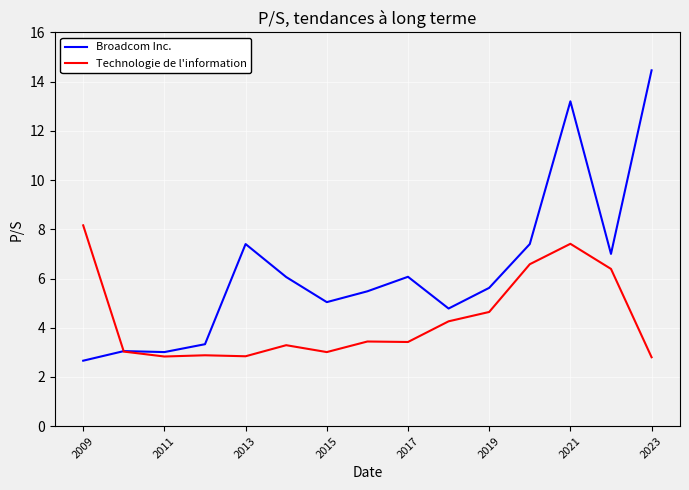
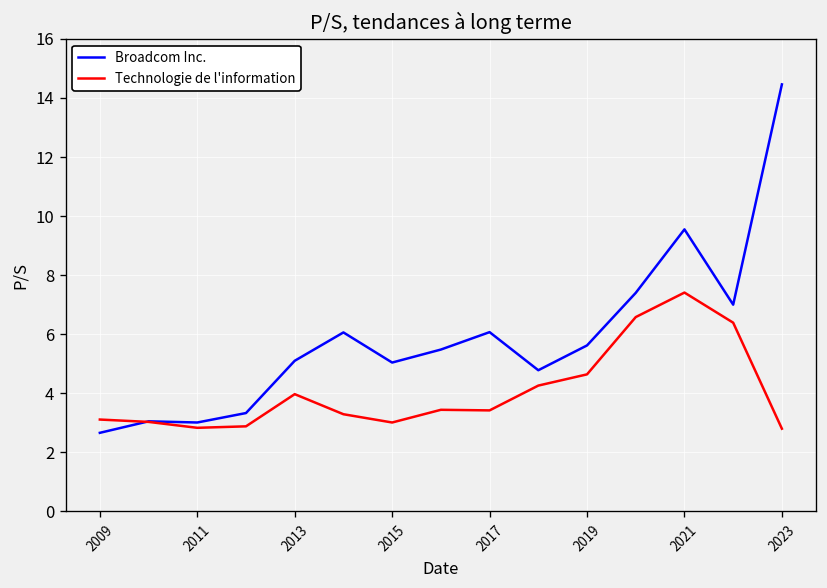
Technologie de l'information, 2009: 8.2 -> 3.1
Broadcom Inc., 2013: 7.4 -> 5.1
Technologie de l'information, 2013: 2.8 -> 4.0
Broadcom Inc., 2021: 13.2 -> 9.6
